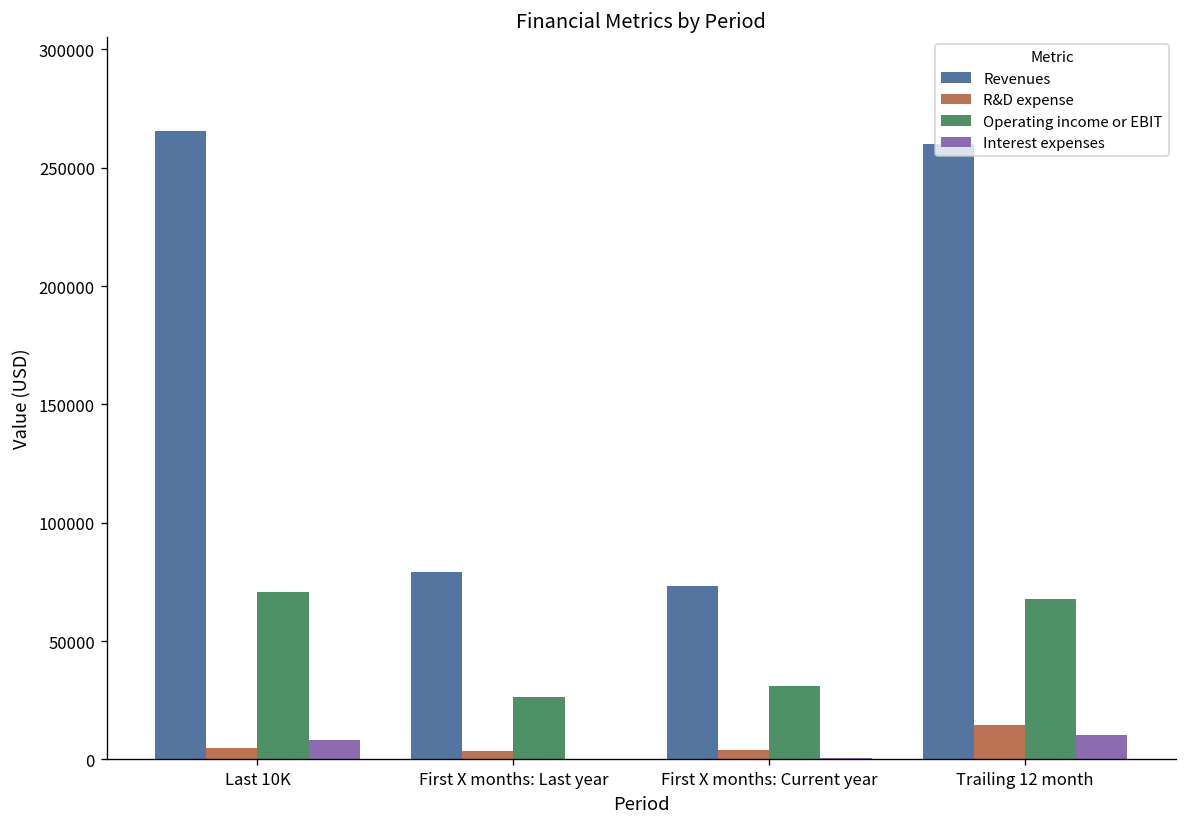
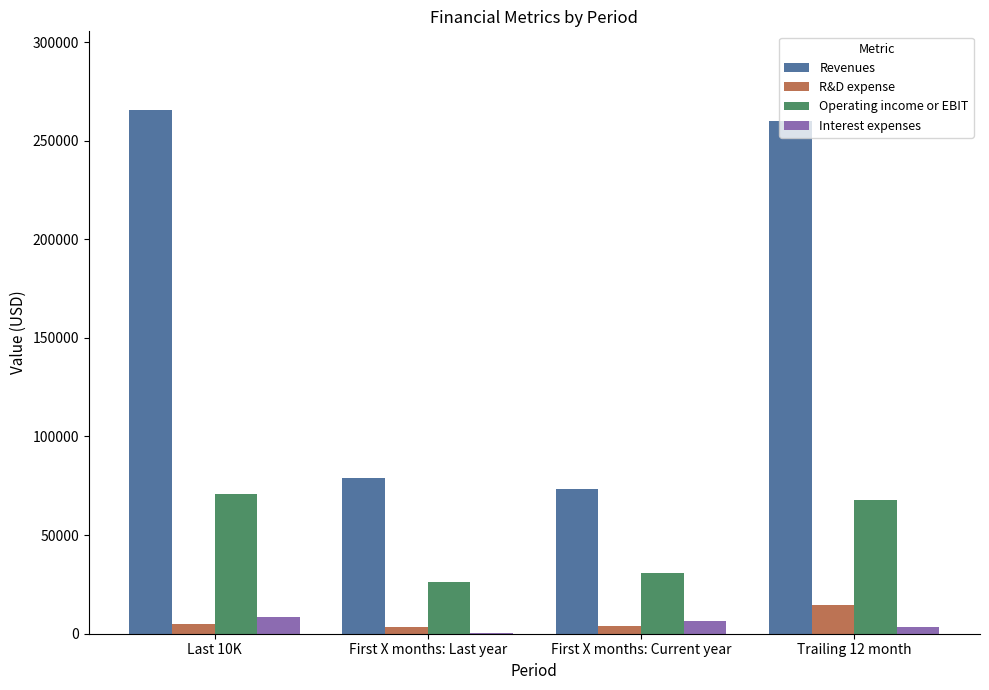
Interest expenses, First X months: Current year: 0 -> 6000
Interest expenses, Trailing 12 month: 10000 -> 3000
